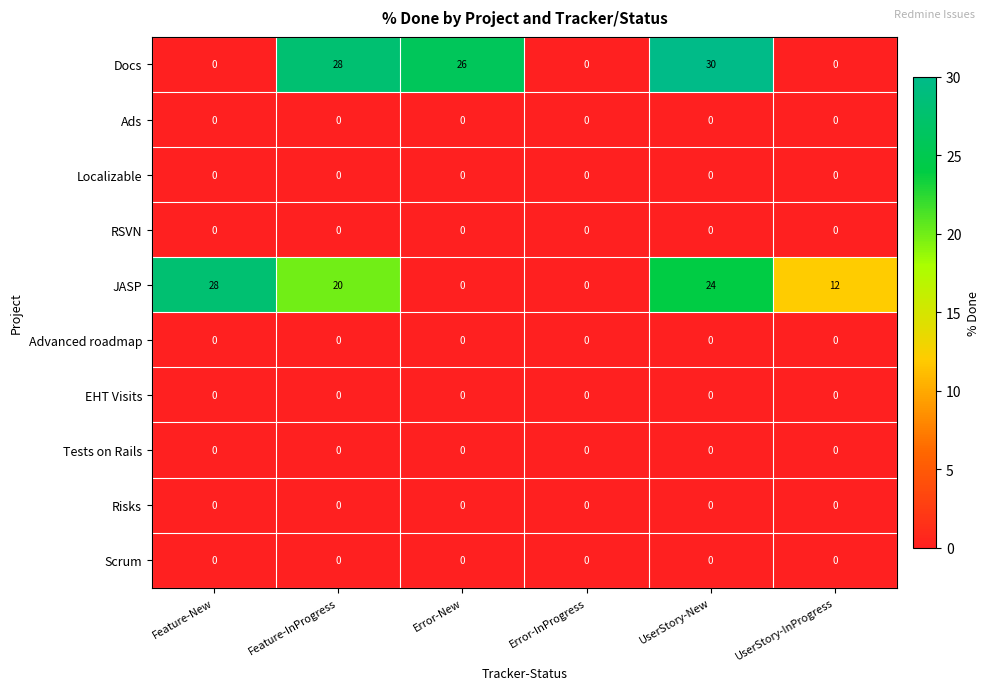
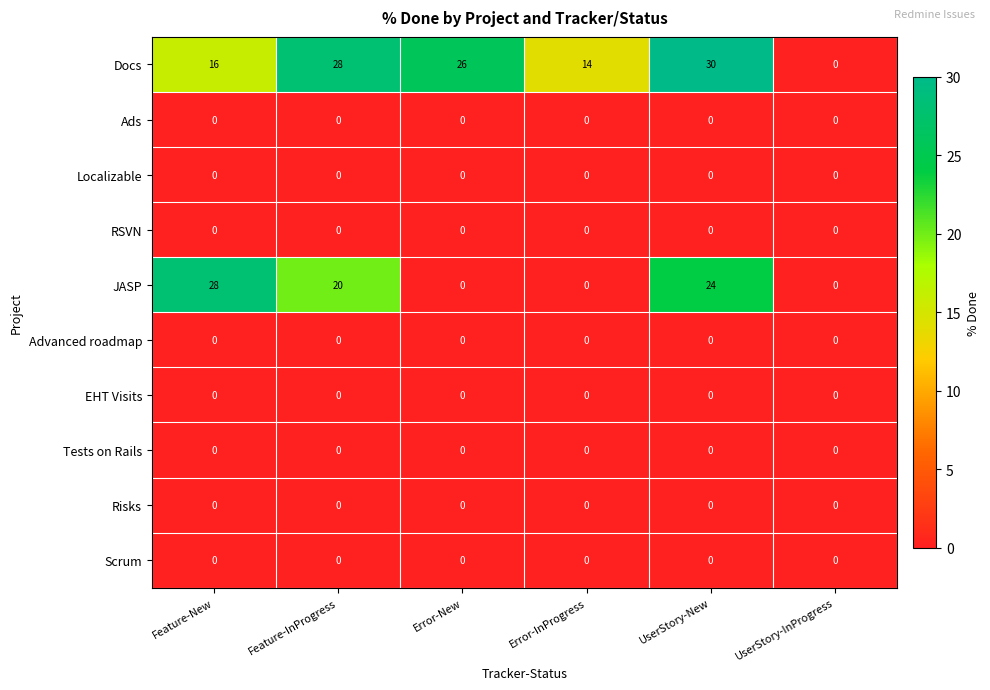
Docs, Feature-New: 0 -> 16
Docs, Error-InProgress: 0 -> 14
JASP, UserStory-InProgress: 12 -> 0
